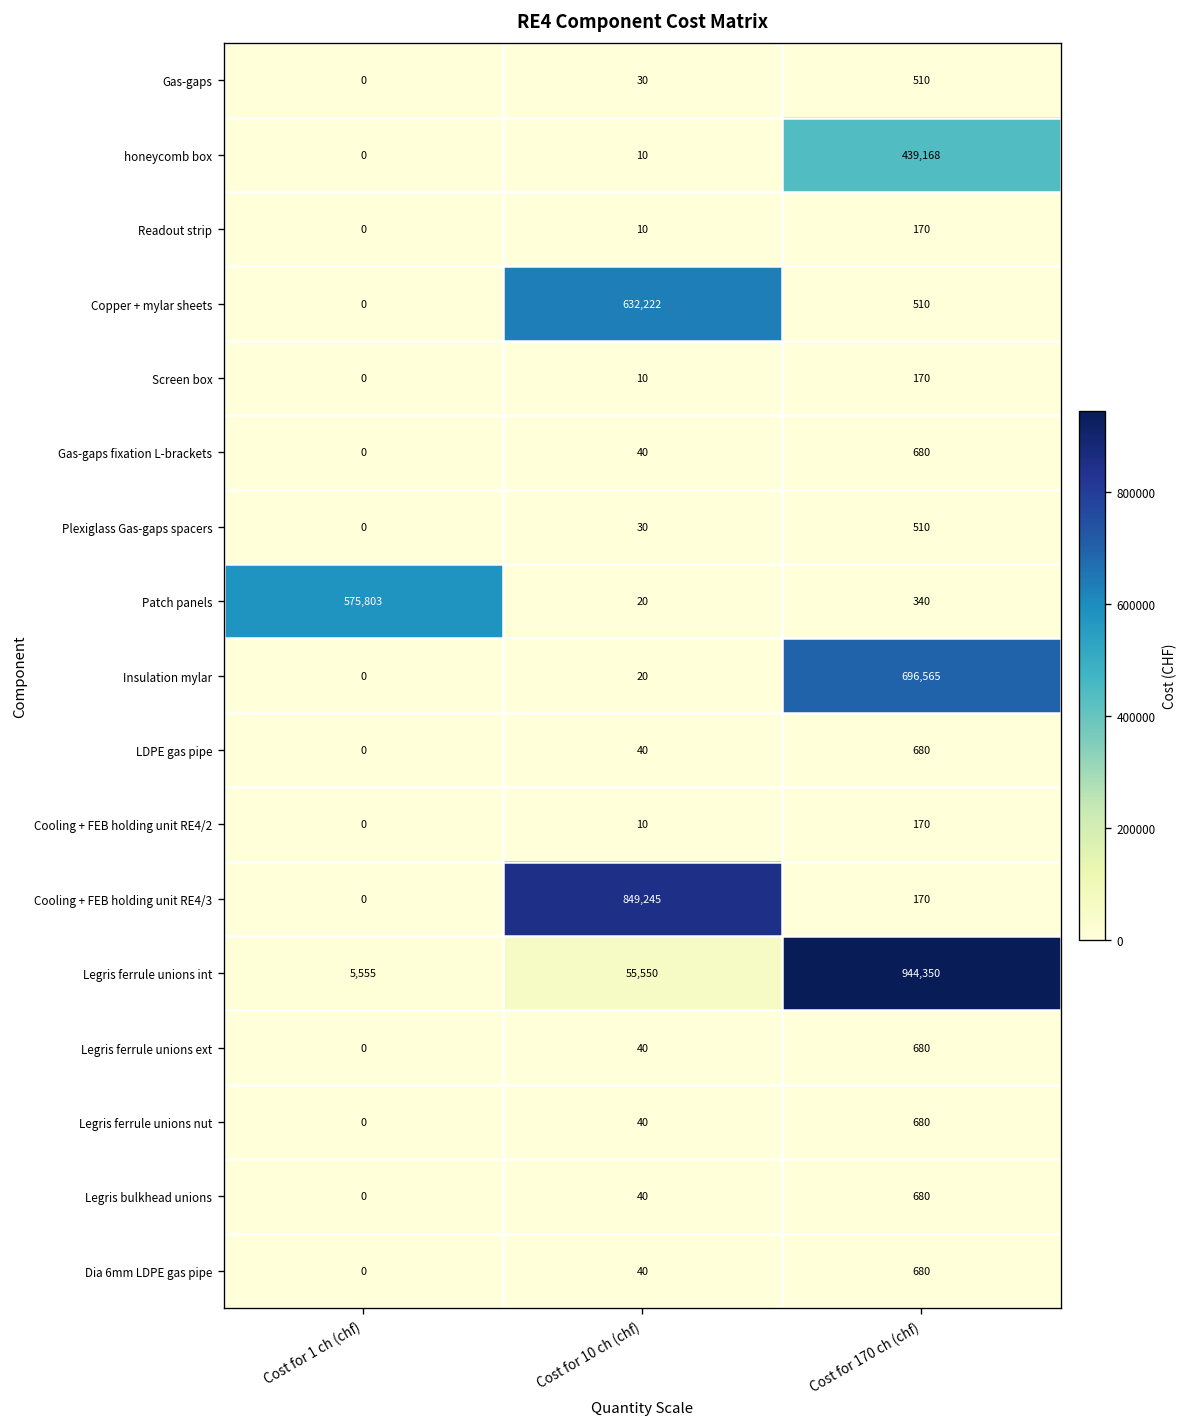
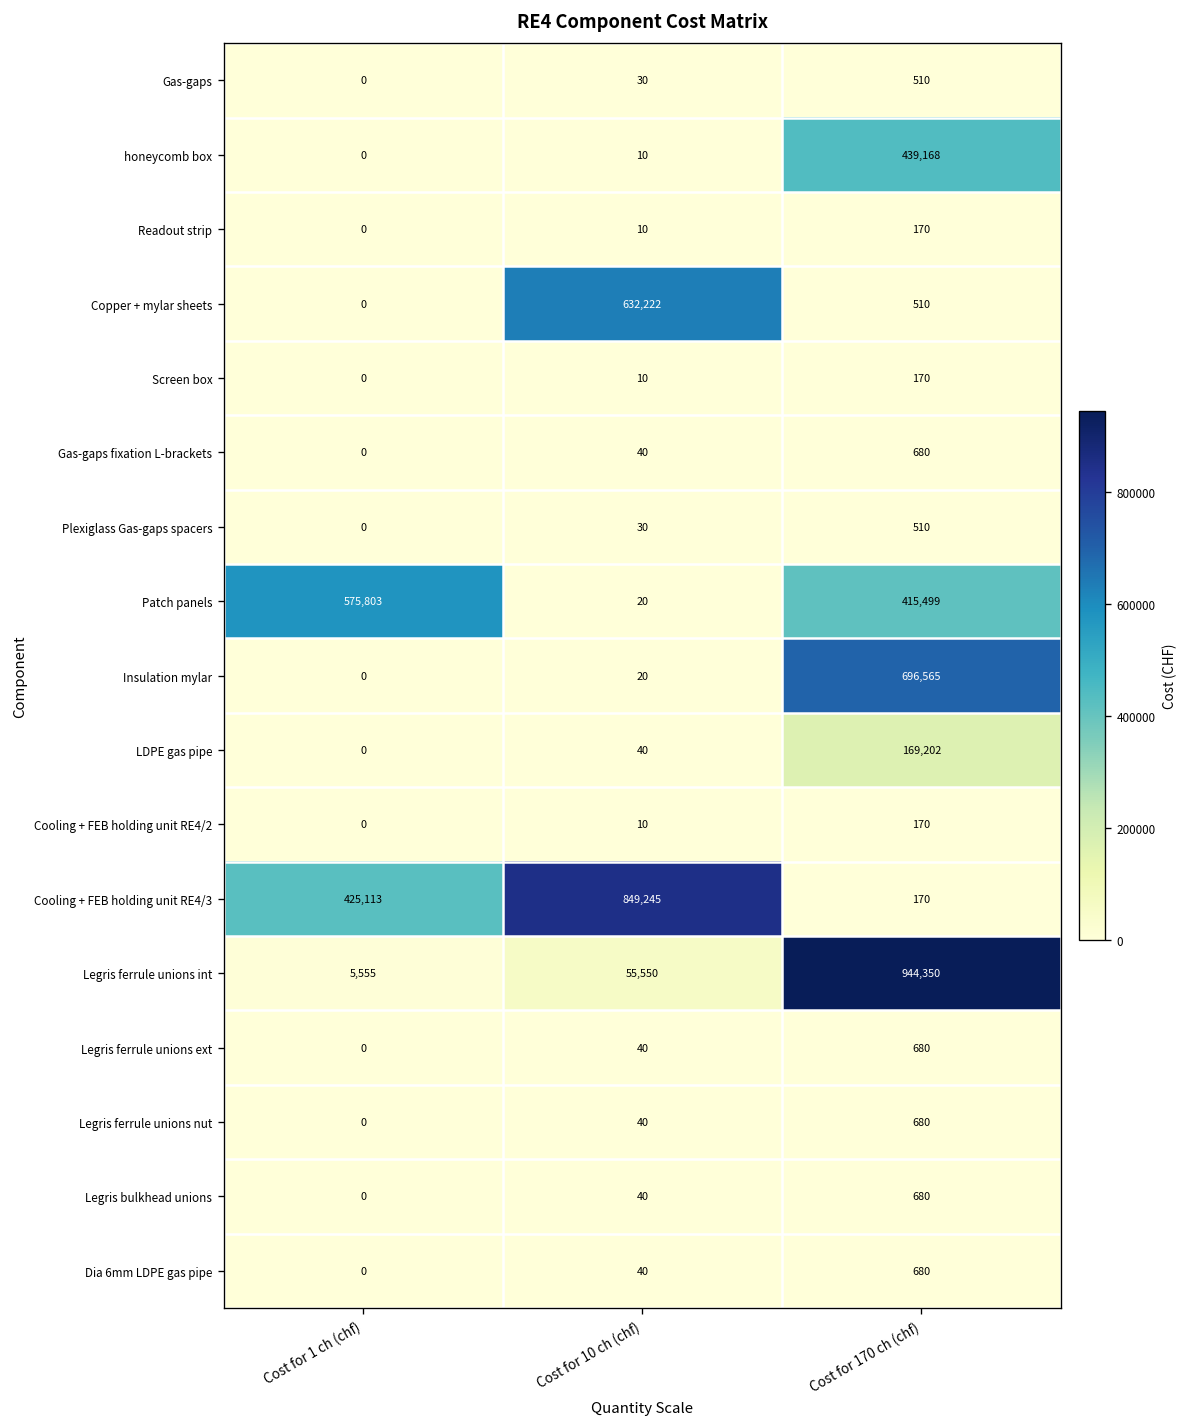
Patch panels, Cost for 170 ch (chf): 340 -> 415,499
LDPE gas pipe, Cost for 170 ch (chf): 680 -> 169,202
Cooling + FEB holding unit RE4/3, Cost for 1 ch (chf): 0 -> 425,113
